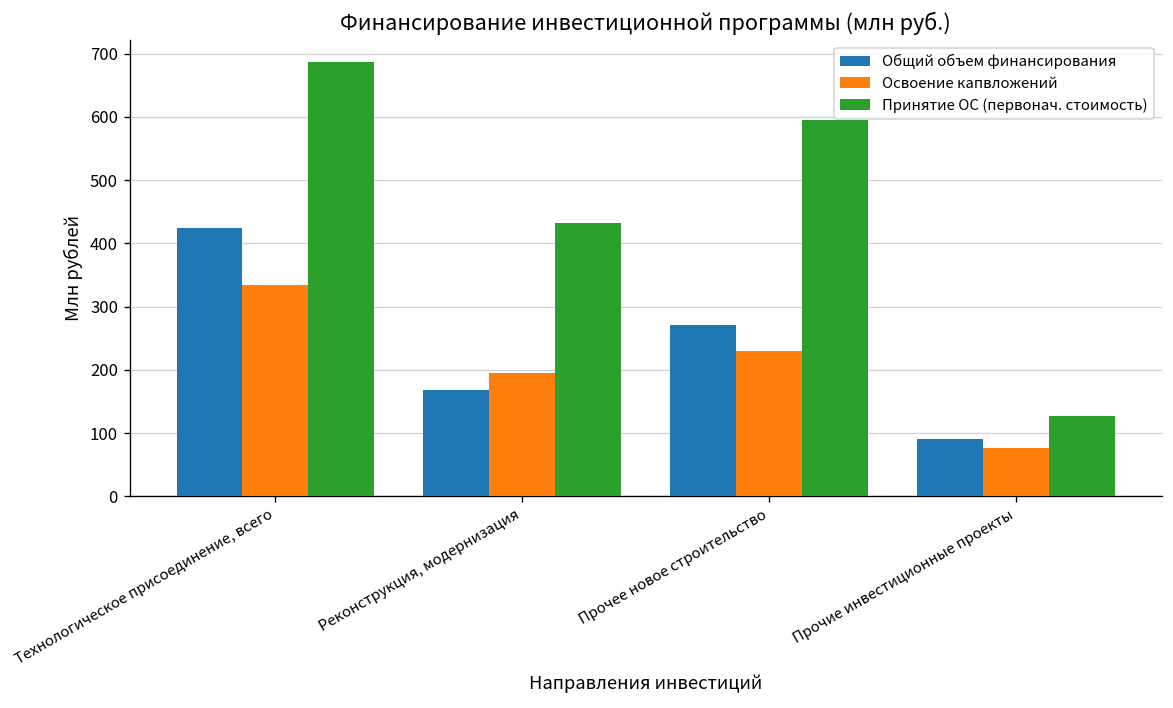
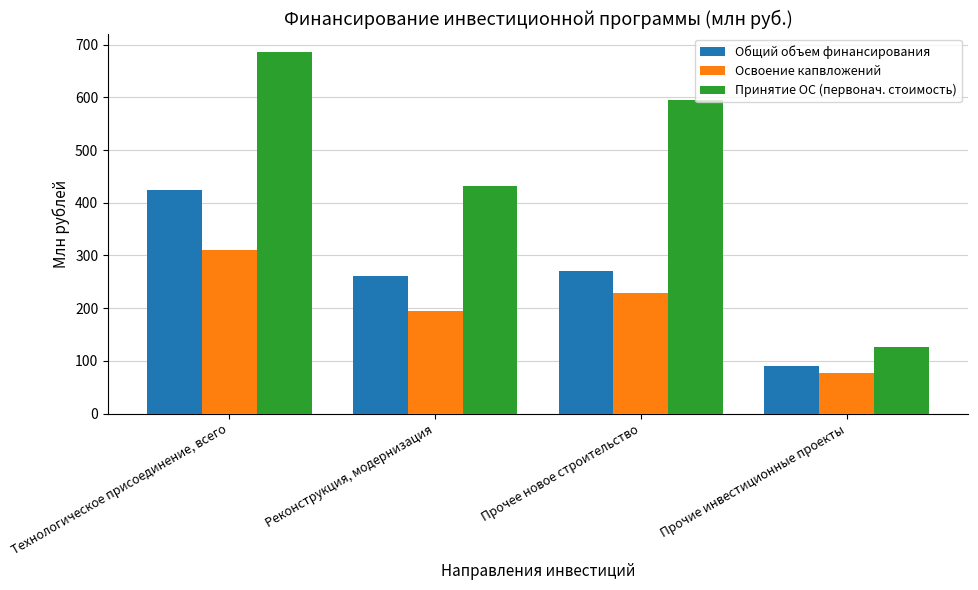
Освоение капвложений, Технологическое присоединение, всего: 330 -> 310
Общий объем финансирования, Реконструкция, модернизация: 170 -> 260
